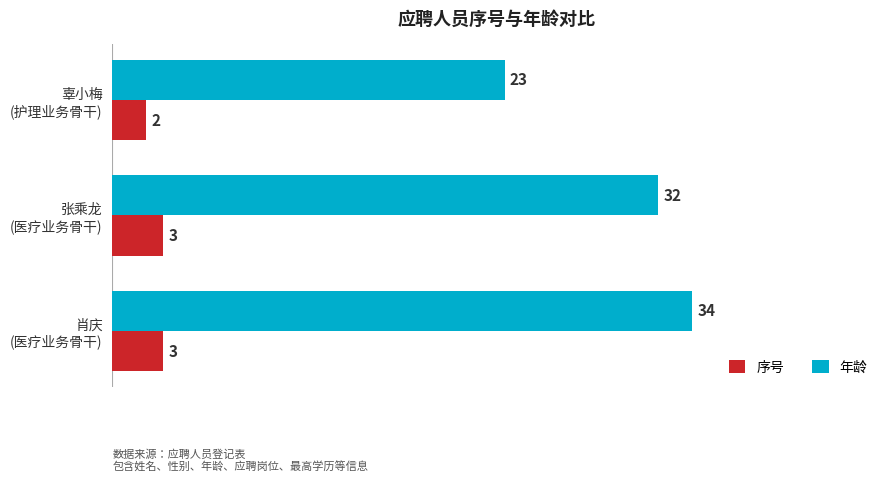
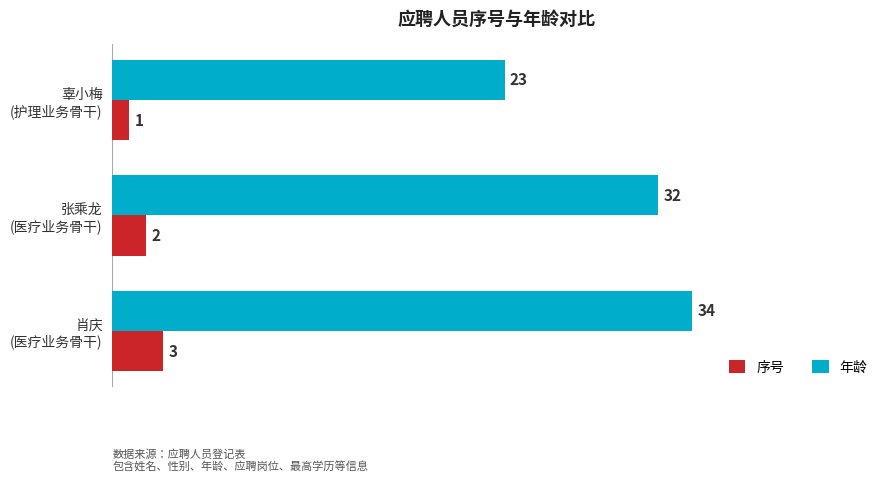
序号, 辜小梅 (护理业务骨干): 2 -> 1
序号, 张乘龙 (医疗业务骨干): 3 -> 2
